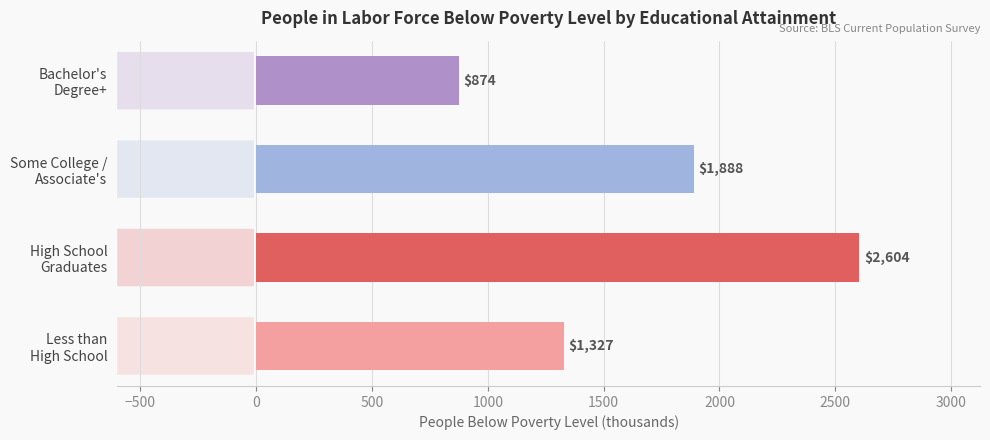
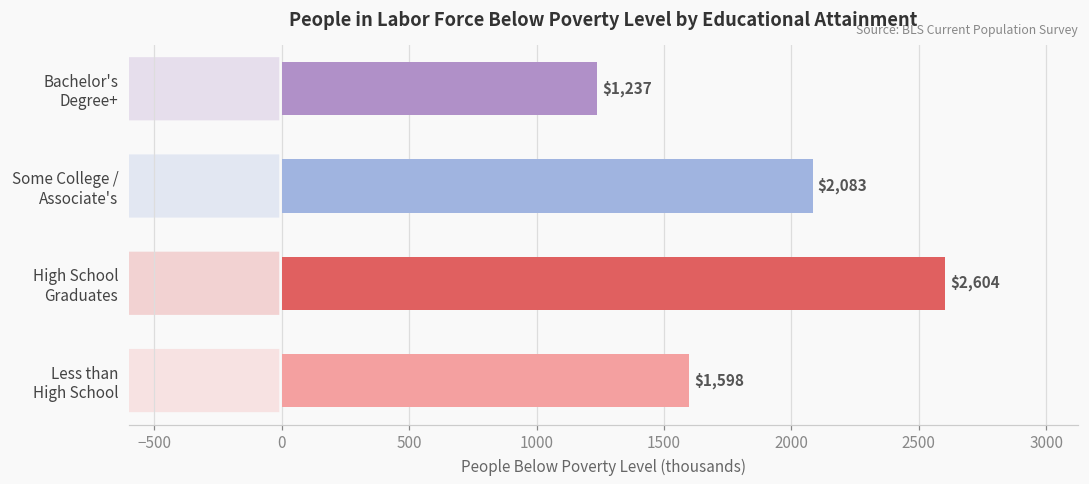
Bachelor's Degree+: $874 -> $1,237
Some College / Associate's: $1,888 -> $2,083
Less than High School: $1,327 -> $1,598
